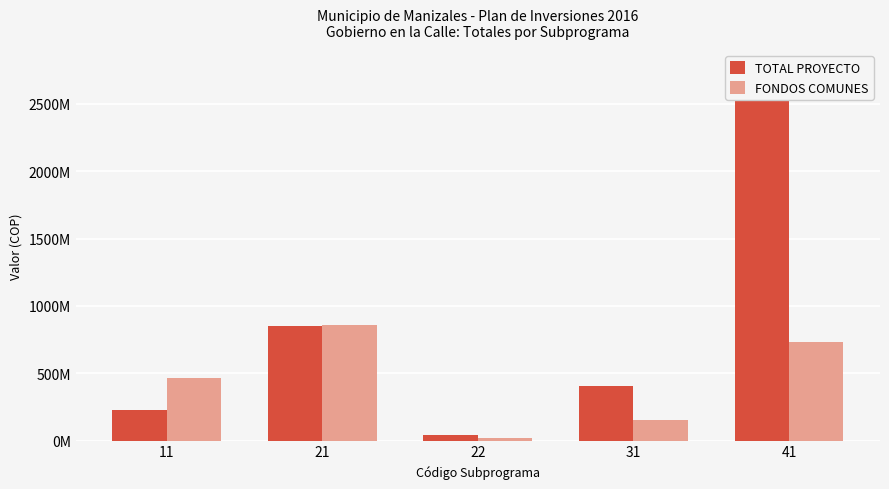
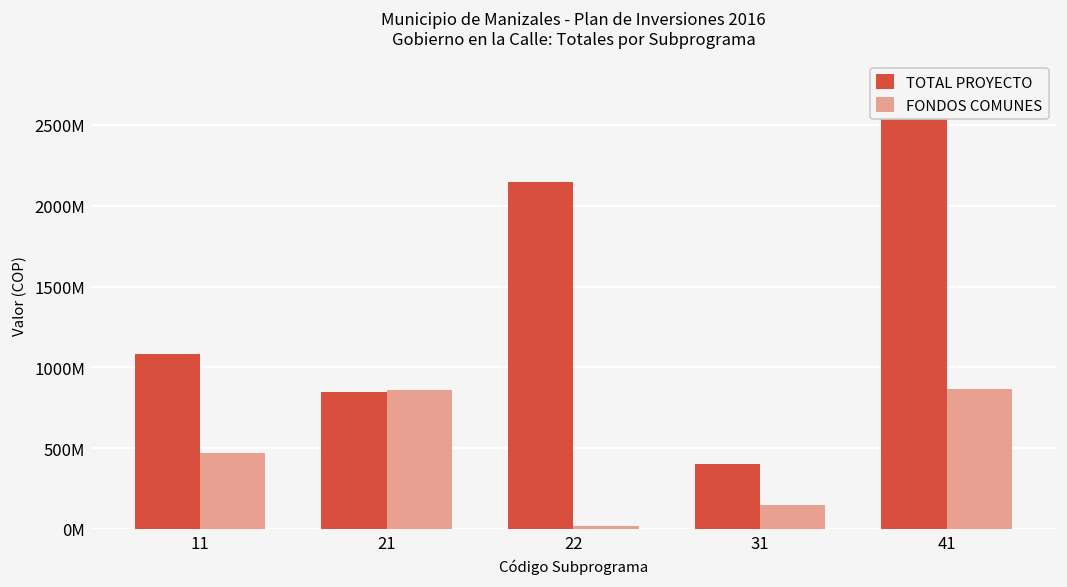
TOTAL PROYECTO, 11: 230000000 -> 1080000000
TOTAL PROYECTO, 22: 40000000 -> 2140000000
FONDOS COMUNES, 41: 730000000 -> 870000000
